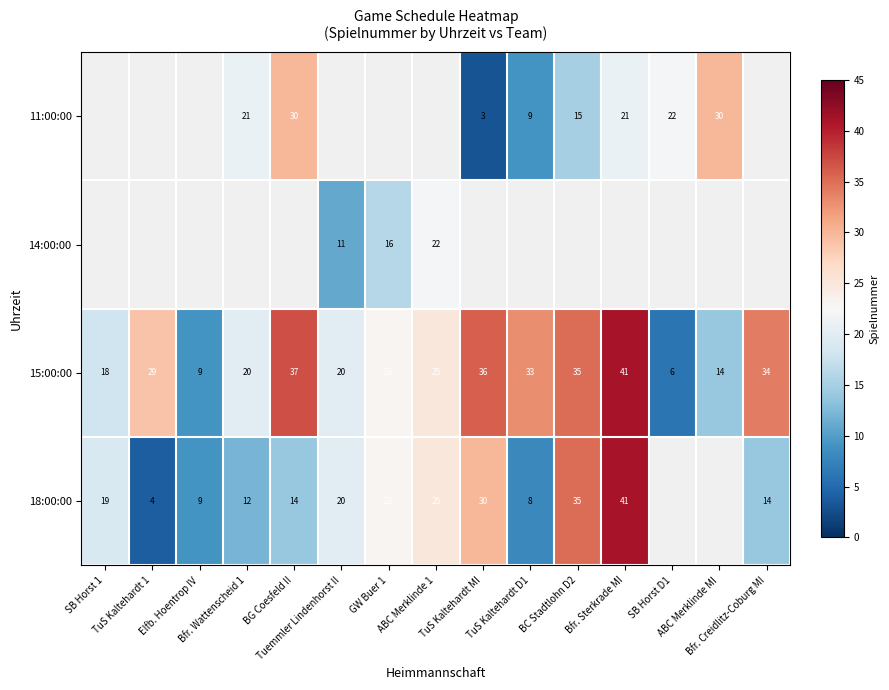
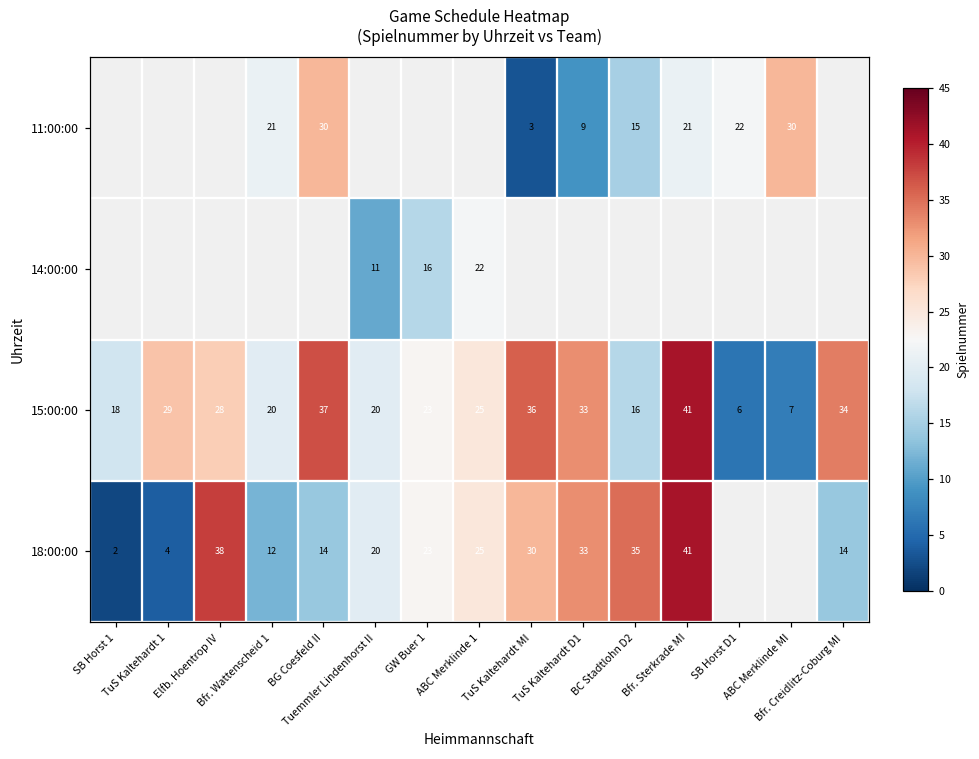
15:00:00, Elfb. Hoentrop IV: 9 -> 28
15:00:00, BC Stadtlohn D2: 35 -> 16
15:00:00, ABC Merklinde MI: 14 -> 7
18:00:00, SB Horst 1: 19 -> 2
18:00:00, Elfb. Hoentrop IV: 9 -> 38
18:00:00, TuS Kaltehardt D1: 8 -> 33
